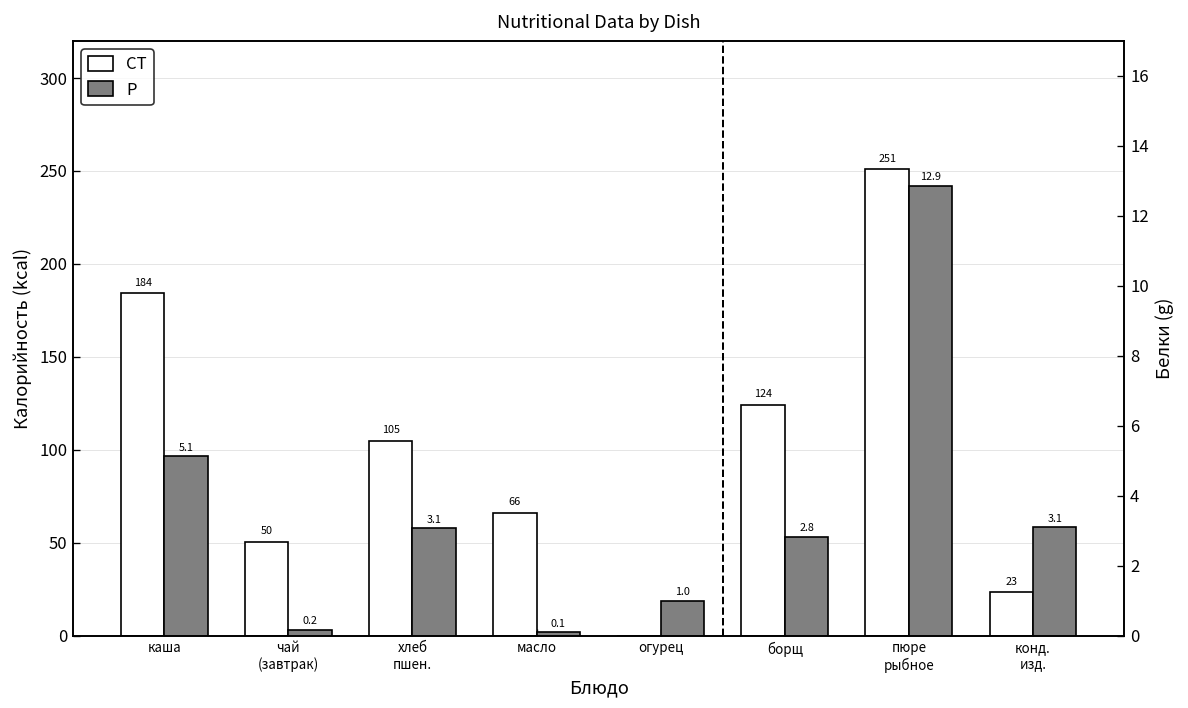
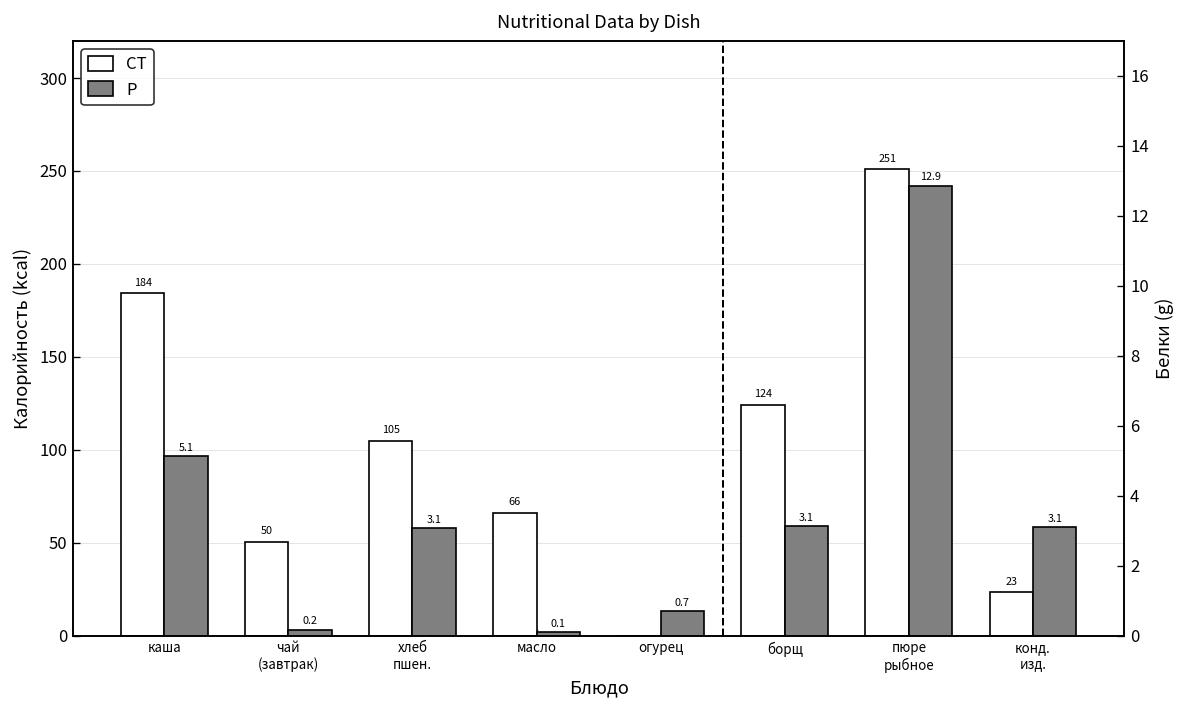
P, огурец: 1.0 -> 0.7
P, борщ: 2.8 -> 3.1
